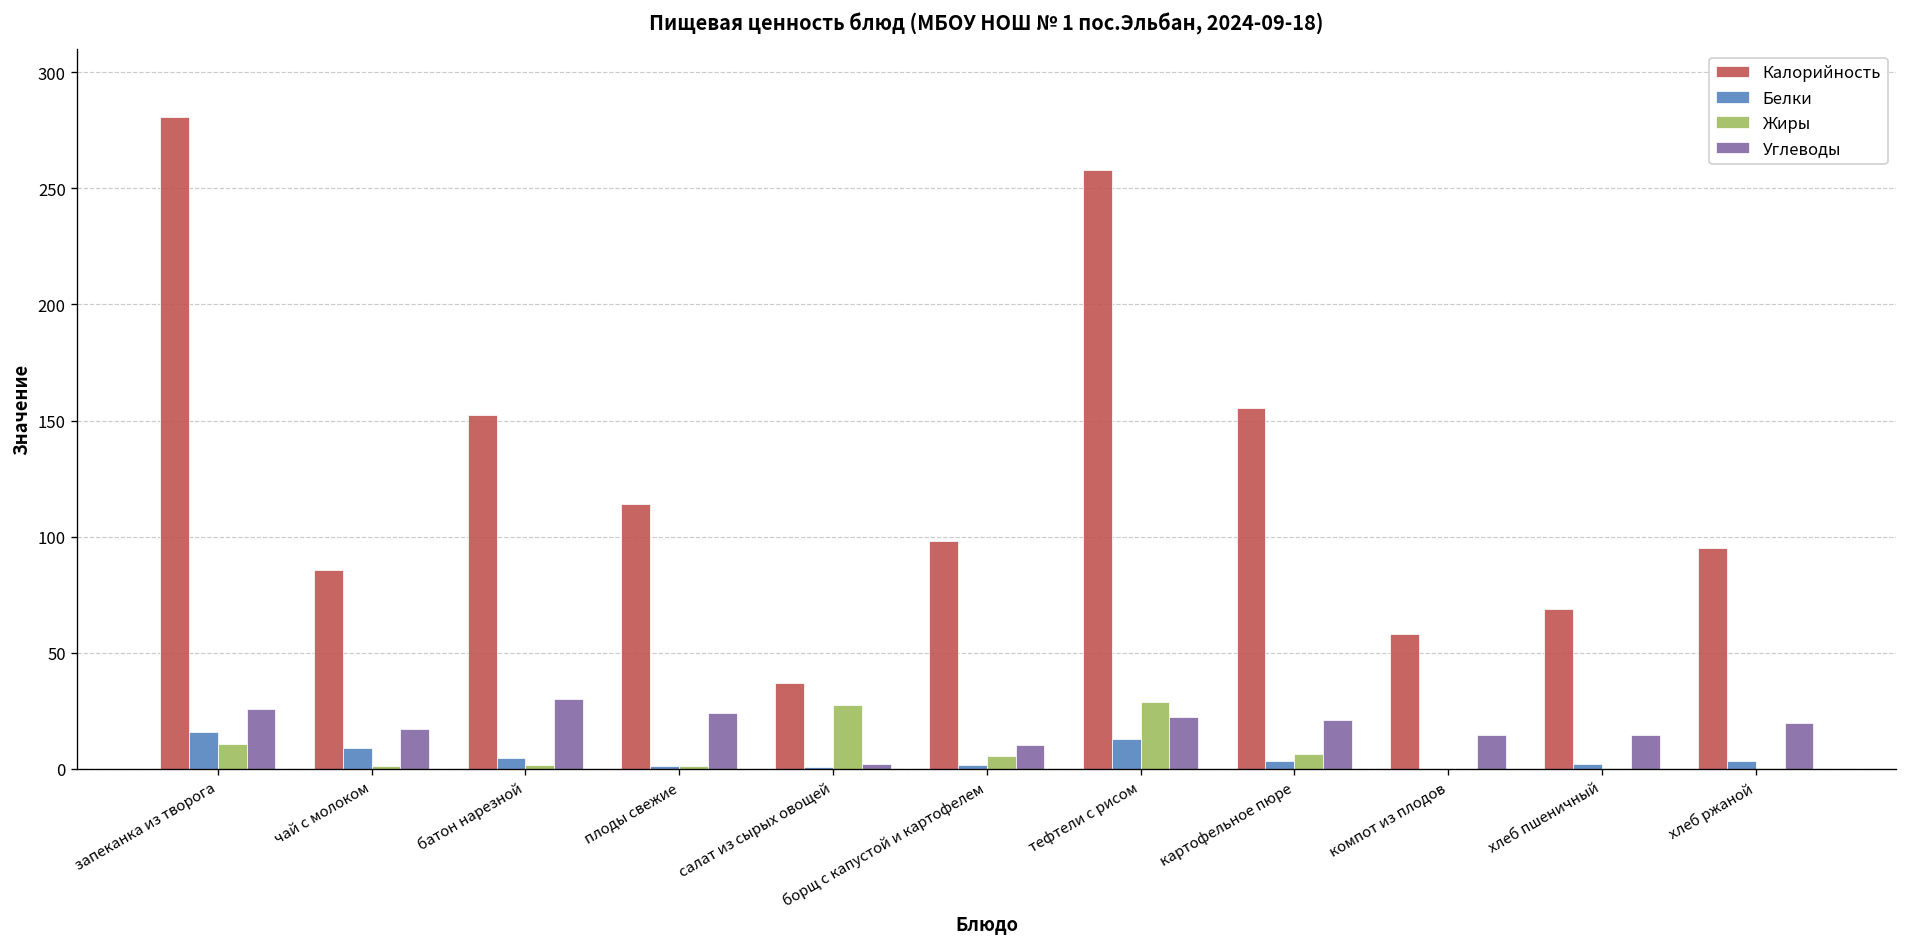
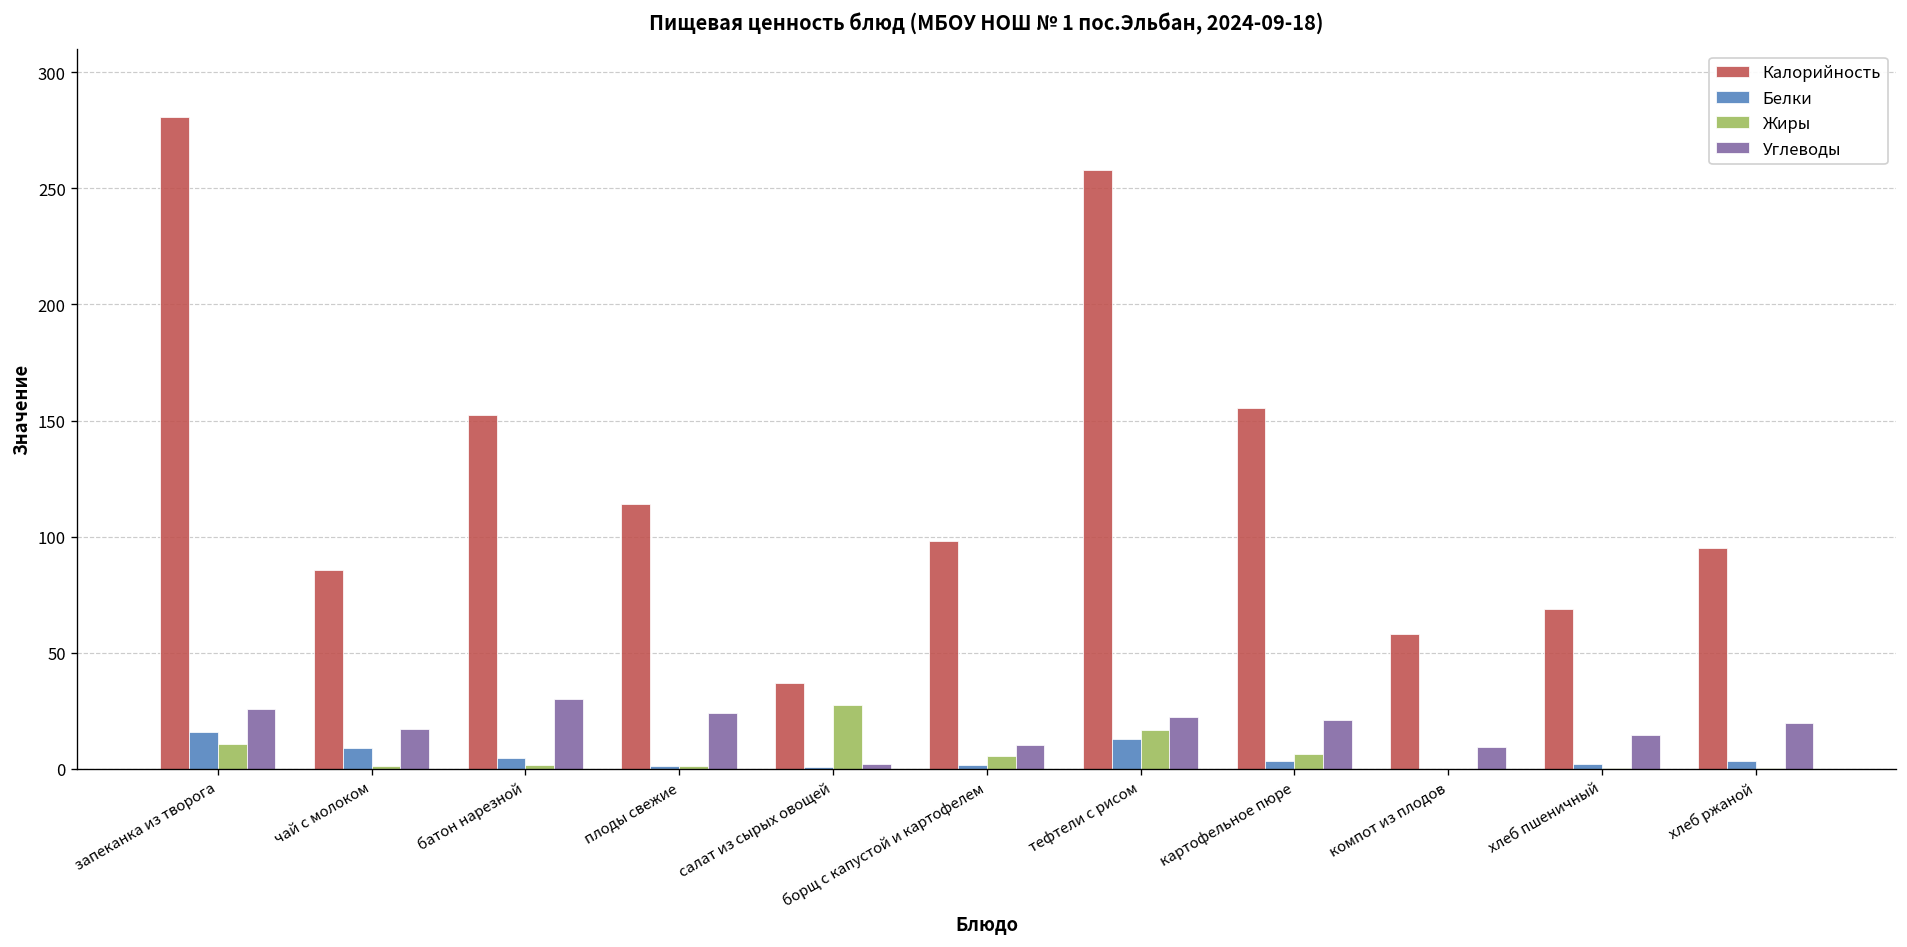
Жиры, тефтели с рисом: 29 -> 17
Углеводы, компот из плодов: 15 -> 9
